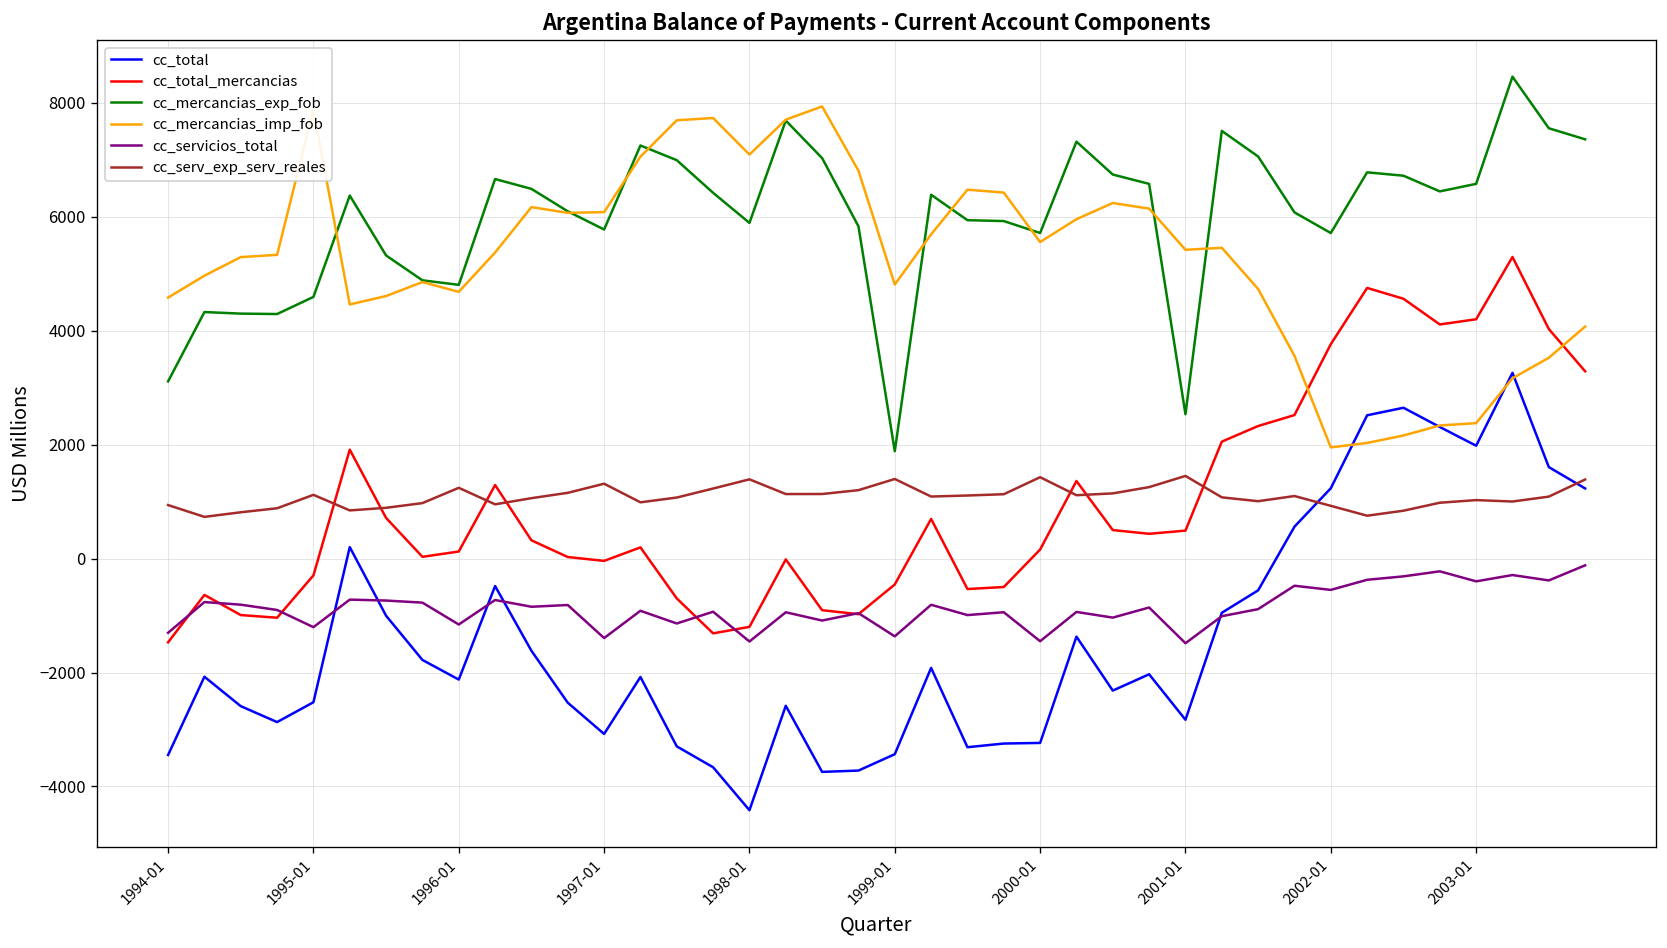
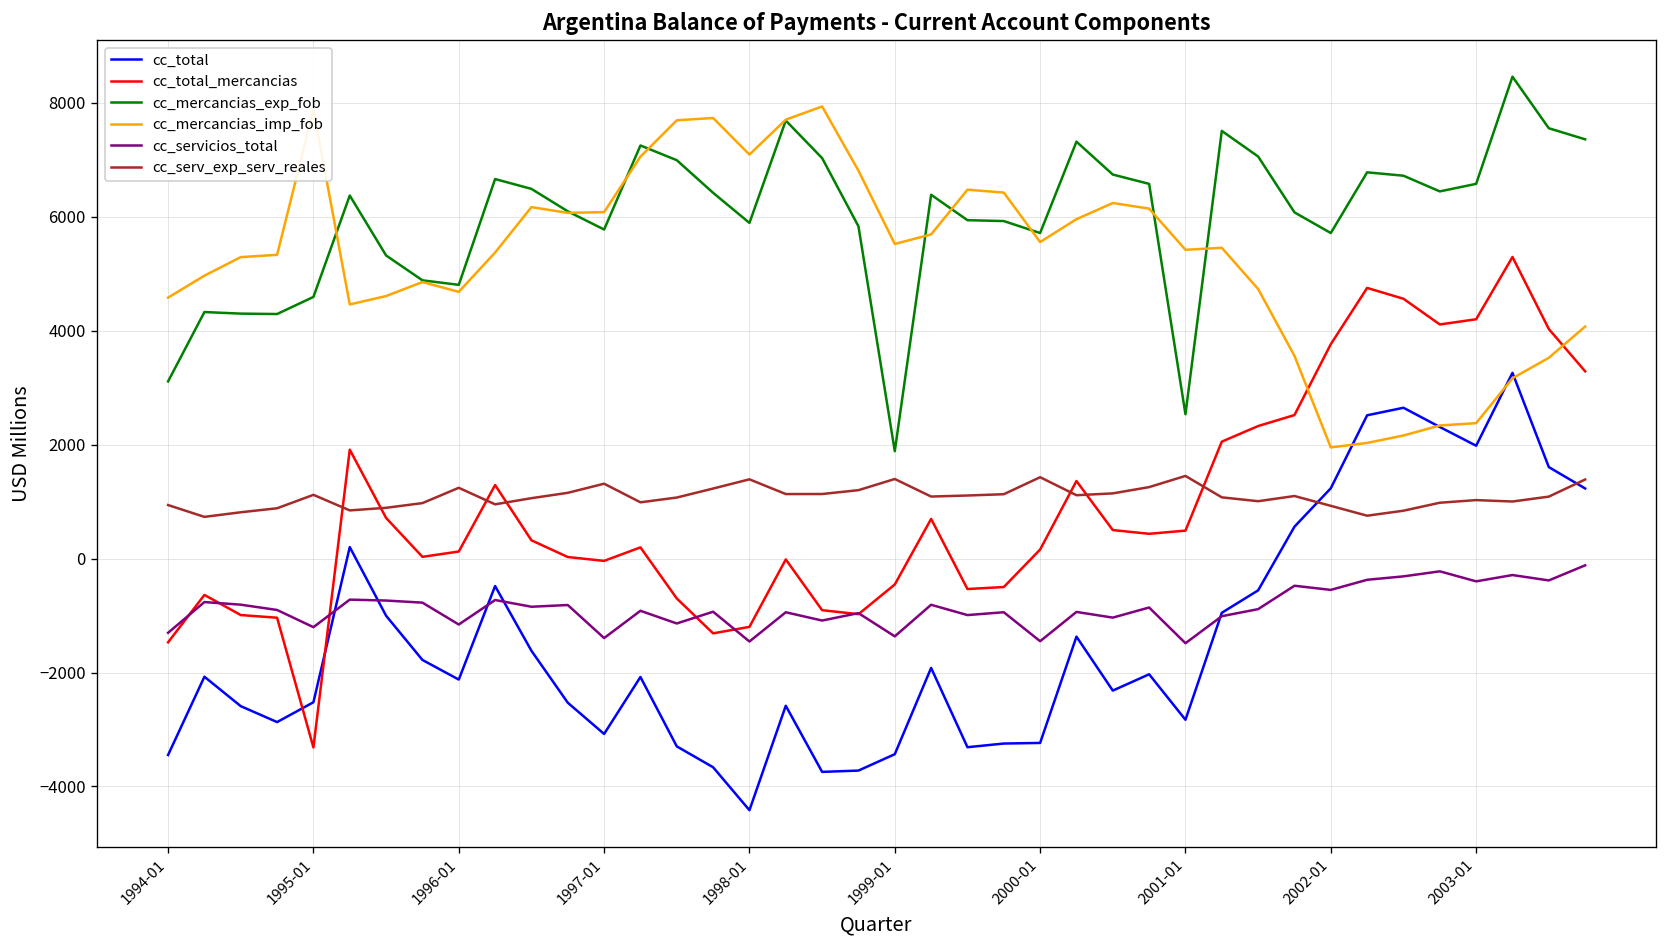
cc_total_mercancias, 1995-01: -300 -> -3300
cc_mercancias_imp_fob, 1999-01: 4800 -> 5500
